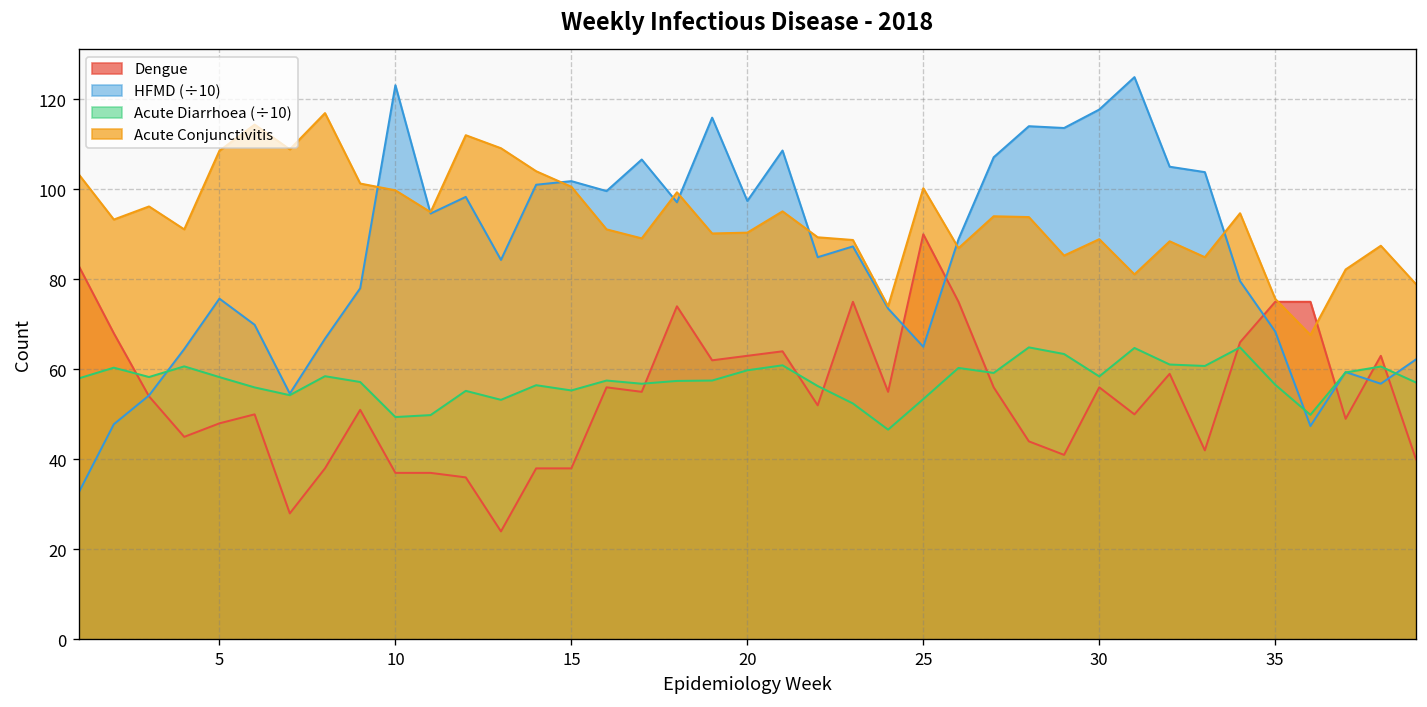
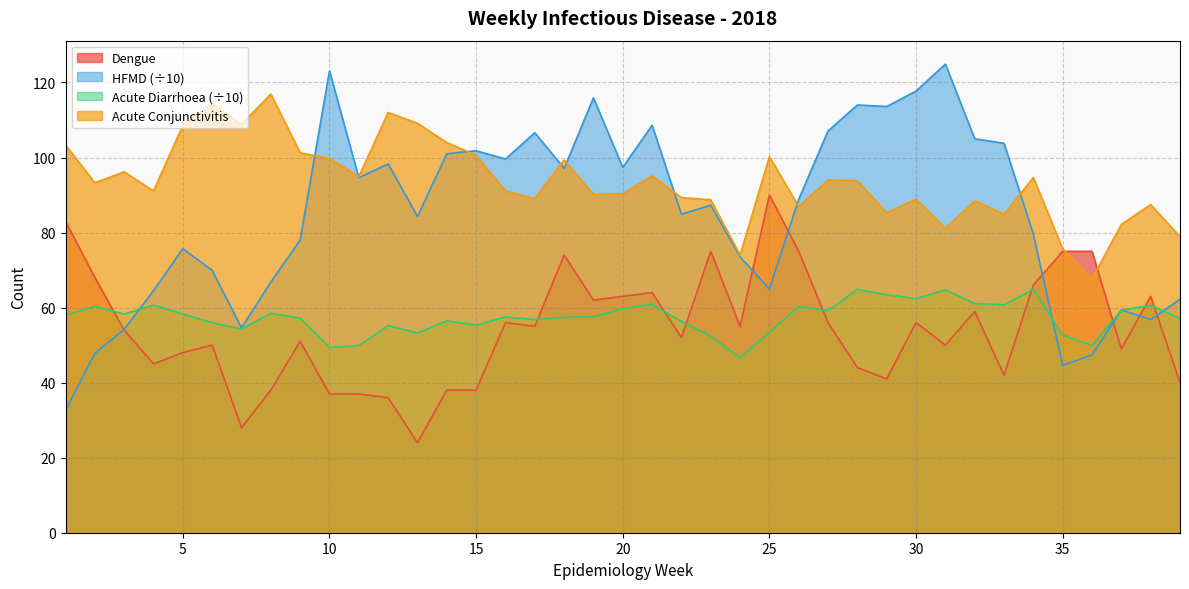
Acute Diarrhoea (÷10), 30: 58 -> 62
HFMD (÷10), 35: 68 -> 45
Acute Diarrhoea (÷10), 35: 57 -> 53
